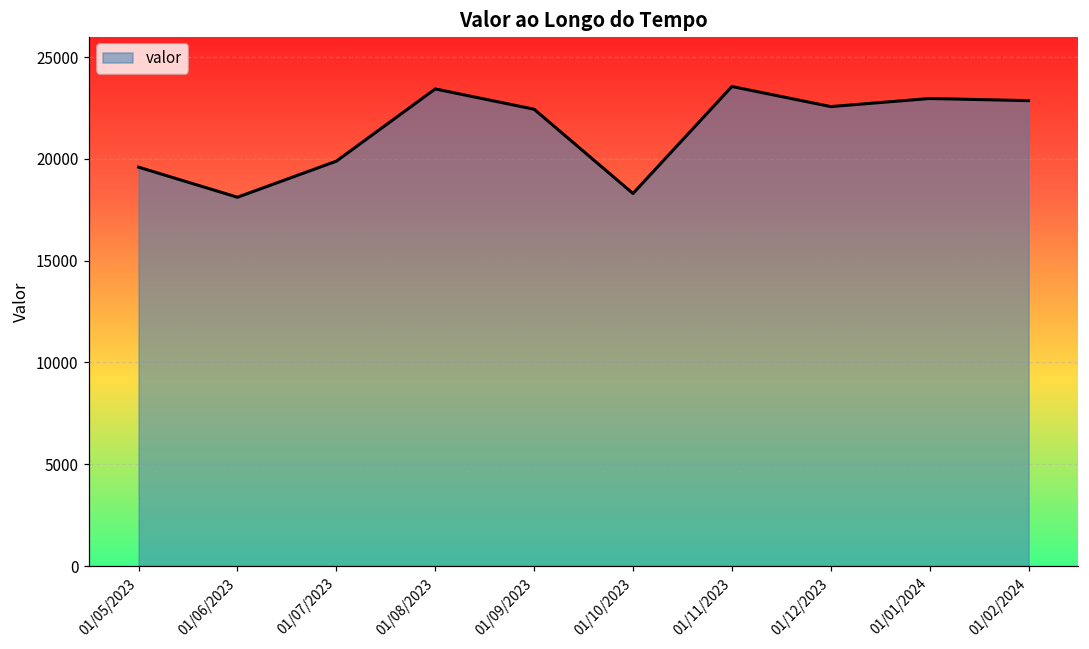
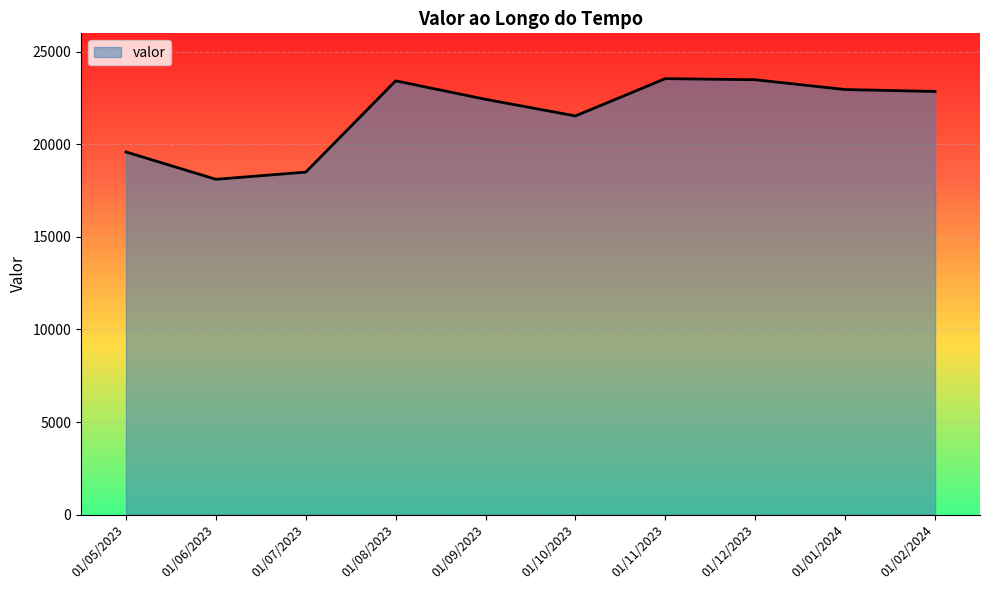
01/07/2023: 19900 -> 18500
01/10/2023: 18300 -> 21500
01/12/2023: 22600 -> 23500
